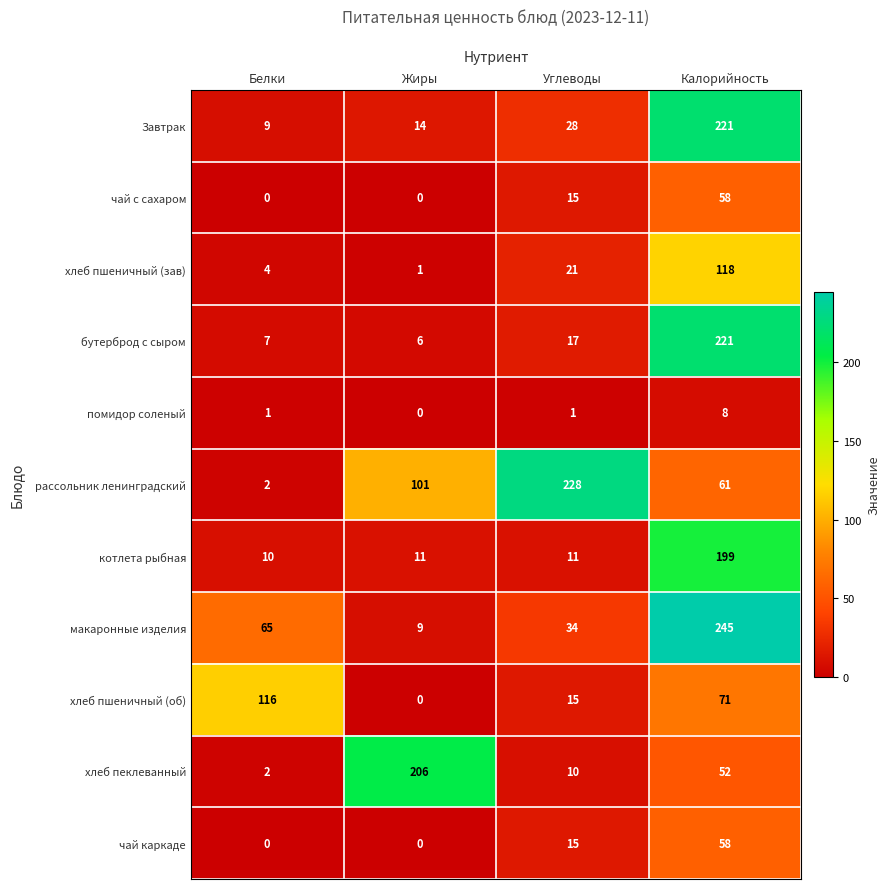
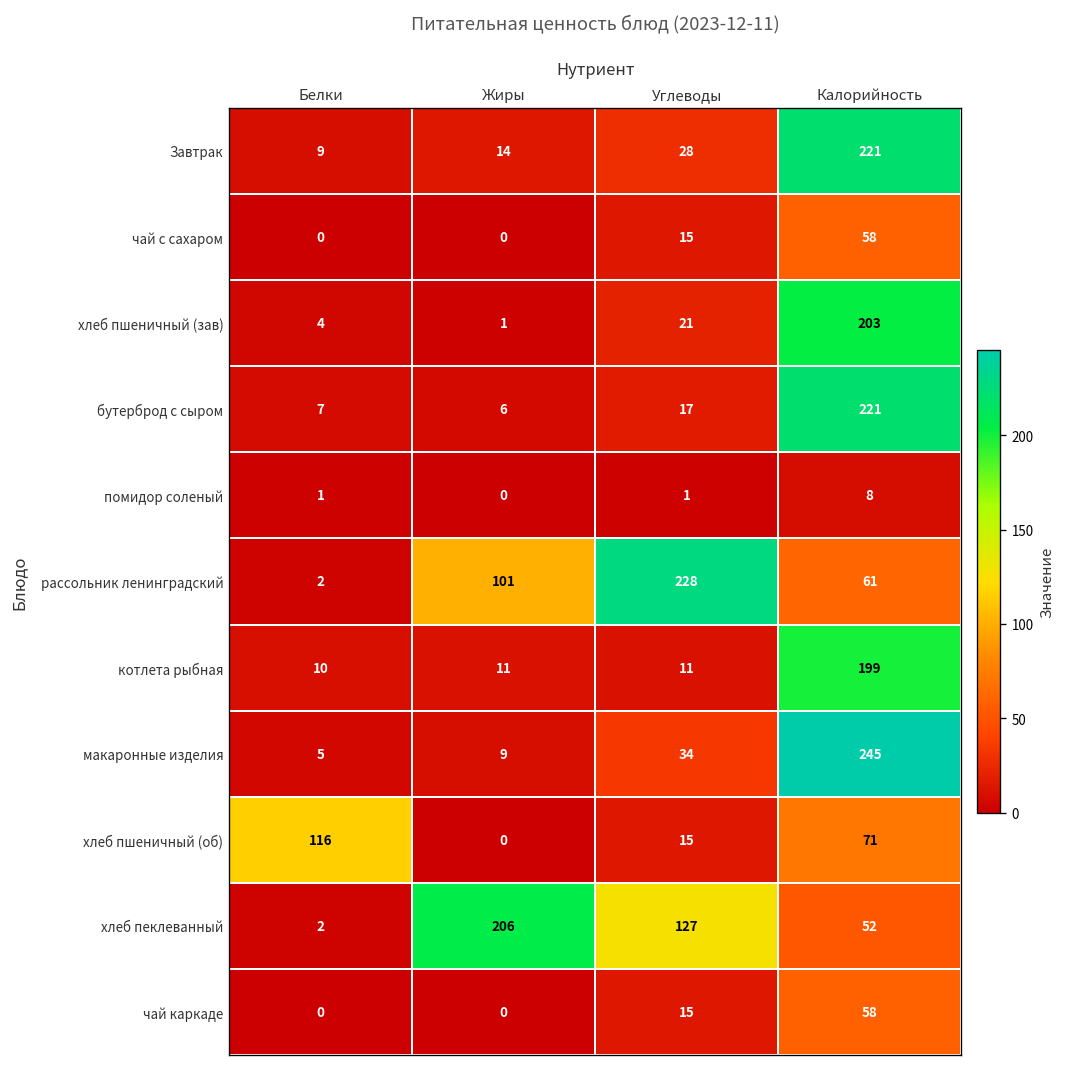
хлеб пшеничный (зав), Калорийность: 118 -> 203
макаронные изделия, Белки: 65 -> 5
хлеб пеклеванный, Углеводы: 10 -> 127
